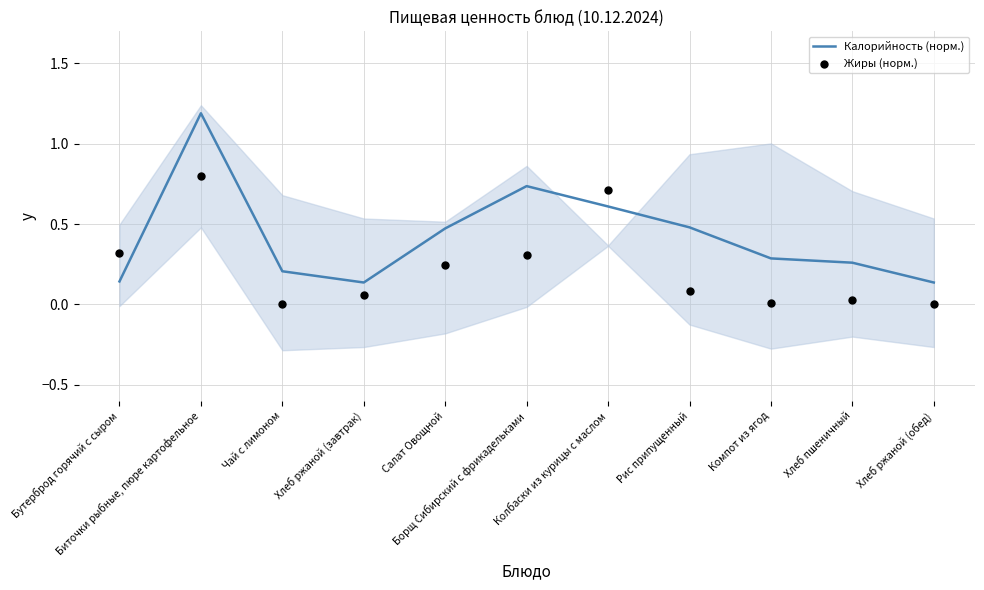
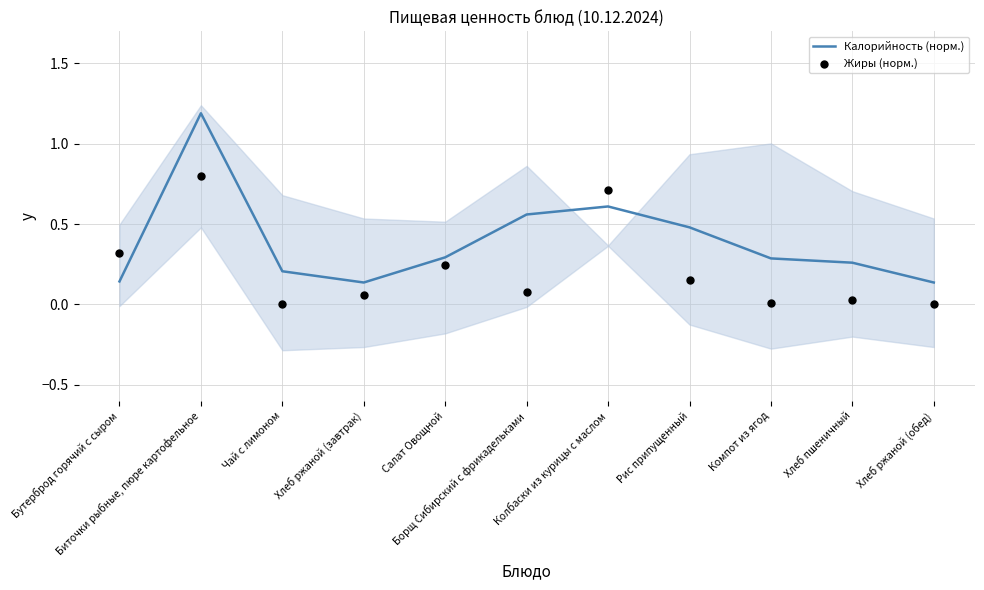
Калорийность (норм.), Салат Овощной: 0.47 -> 0.29
Калорийность (норм.), Борщ Сибирский с фрикадельками: 0.74 -> 0.56
Жиры (норм.), Борщ Сибирский с фрикадельками: 0.31 -> 0.08
Жиры (норм.), Рис припущенный: 0.08 -> 0.16
